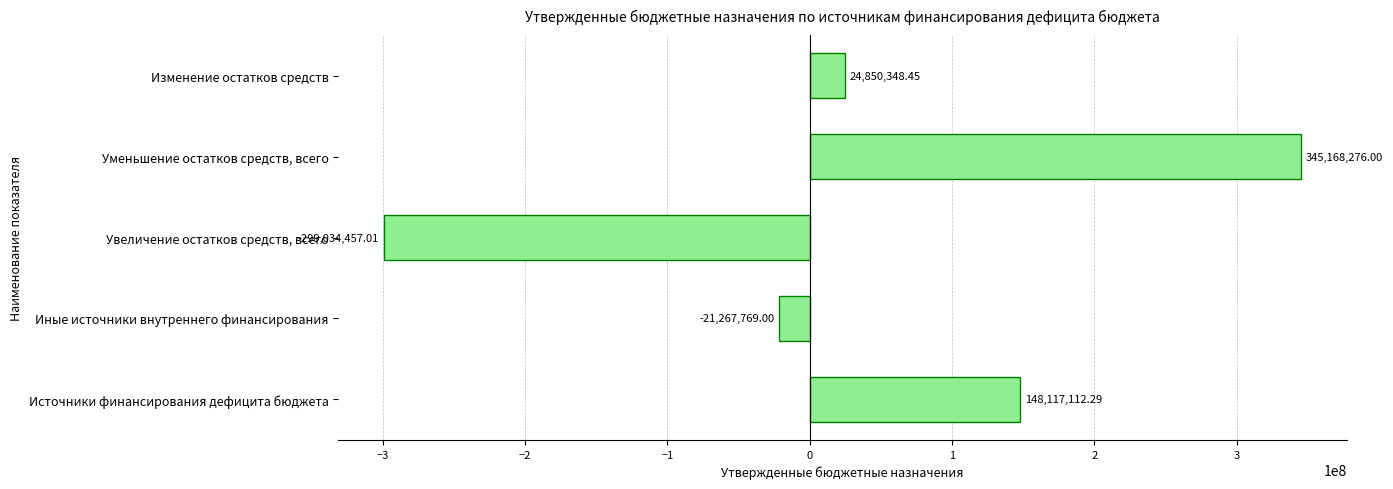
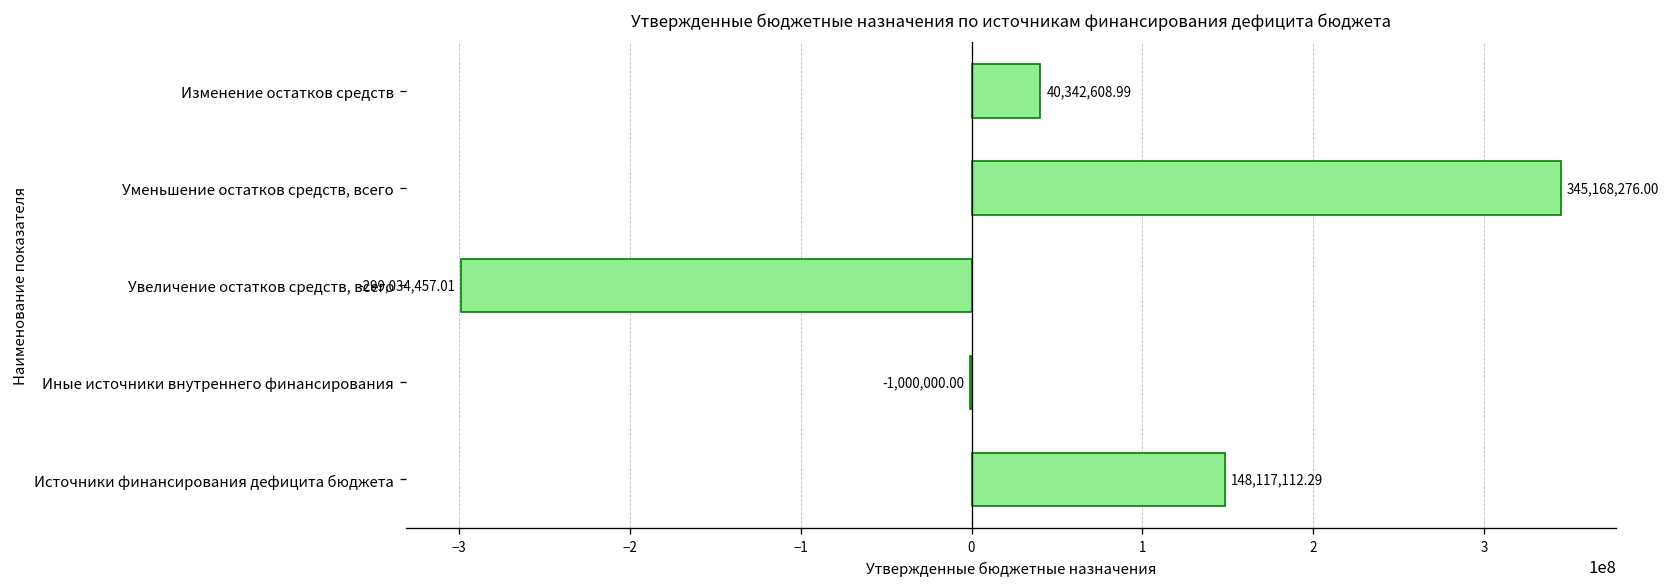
Изменение остатков средств: 24,850,348.45 -> 40,342,608.99
Иные источники внутреннего финансирования: -21,267,769.00 -> -1,000,000.00
